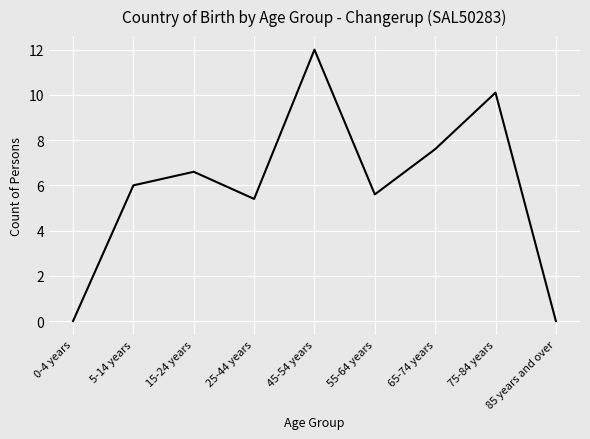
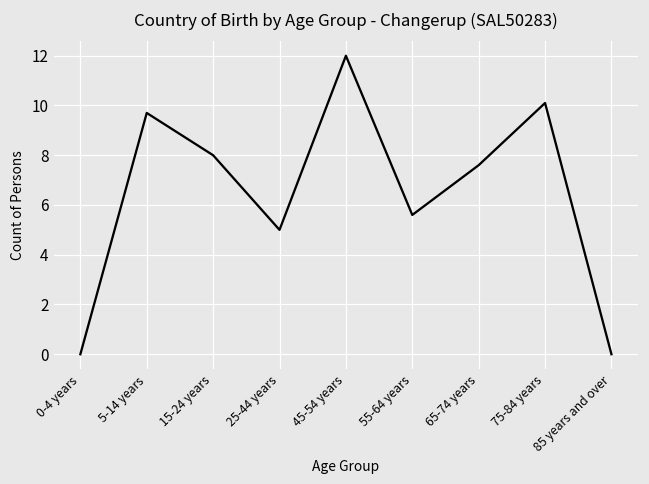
5-14 years: 6.0 -> 9.7
15-24 years: 6.6 -> 8.0
25-44 years: 5.4 -> 5.0
